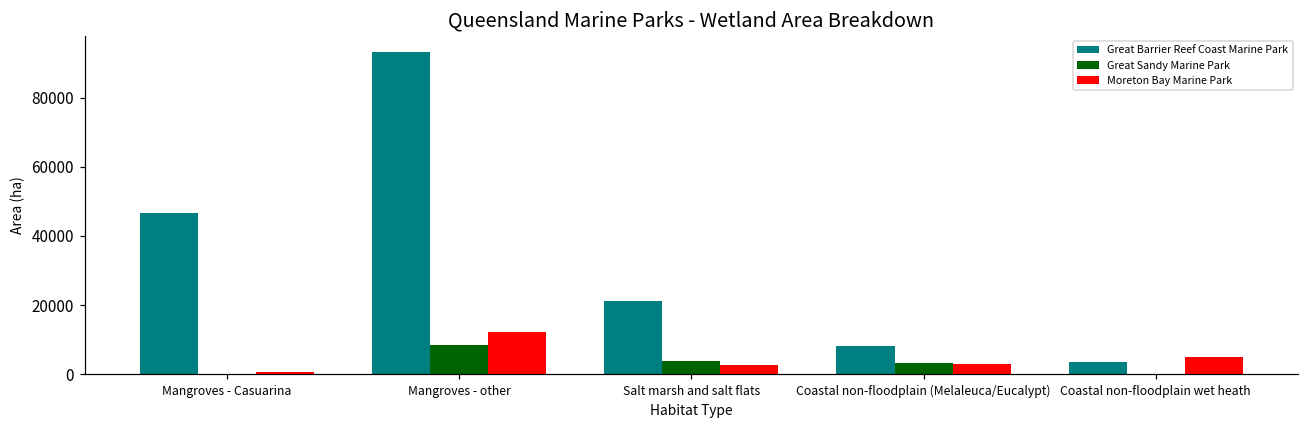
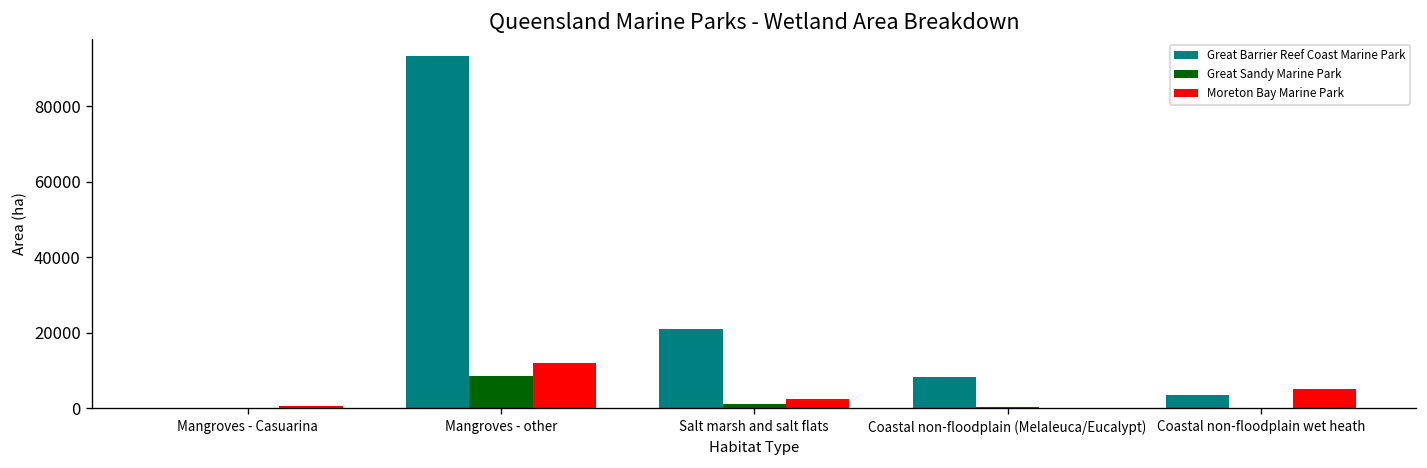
Great Barrier Reef Coast Marine Park, Mangroves - Casuarina: 47000 -> 0
Great Sandy Marine Park, Salt marsh and salt flats: 4000 -> 1000
Great Sandy Marine Park, Coastal non-floodplain (Melaleuca/Eucalypt): 3000 -> 0
Moreton Bay Marine Park, Coastal non-floodplain (Melaleuca/Eucalypt): 3000 -> 0
